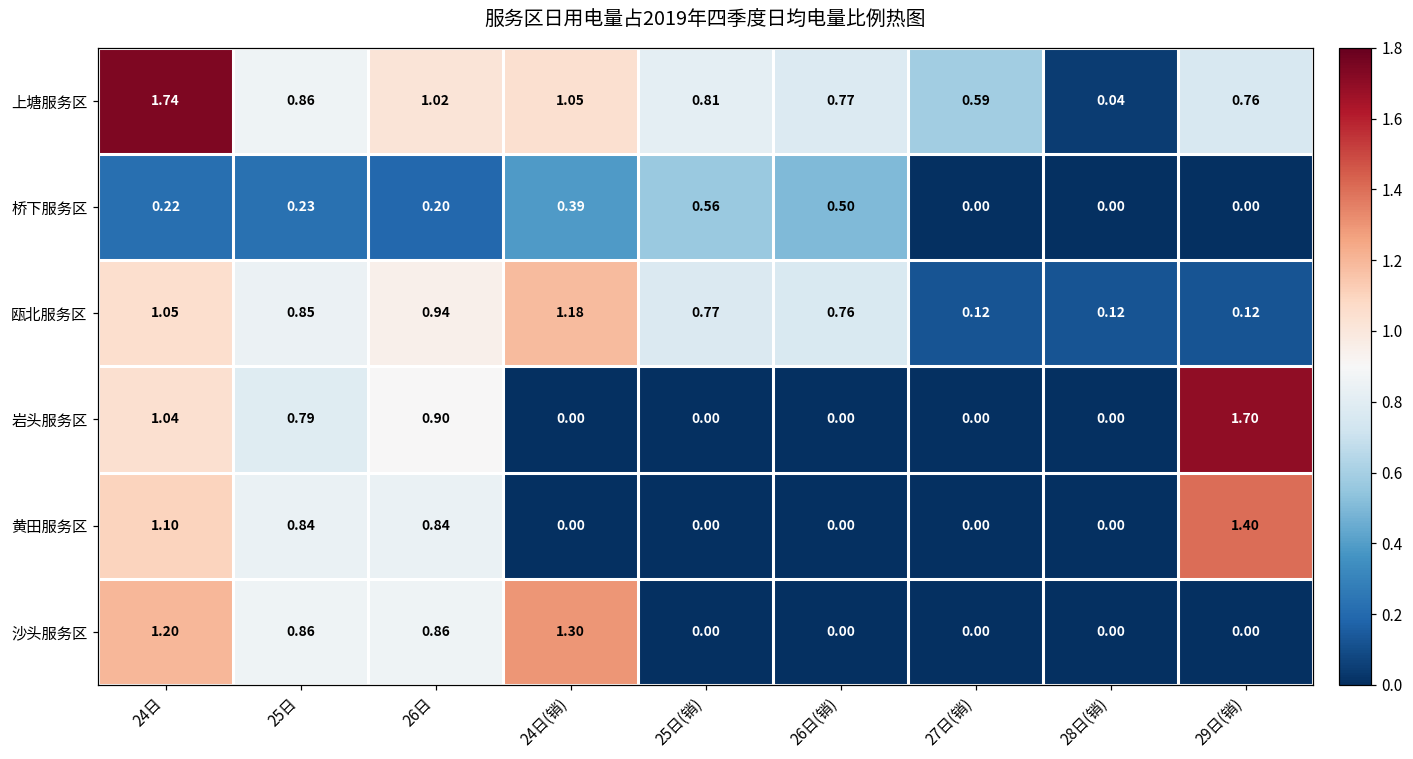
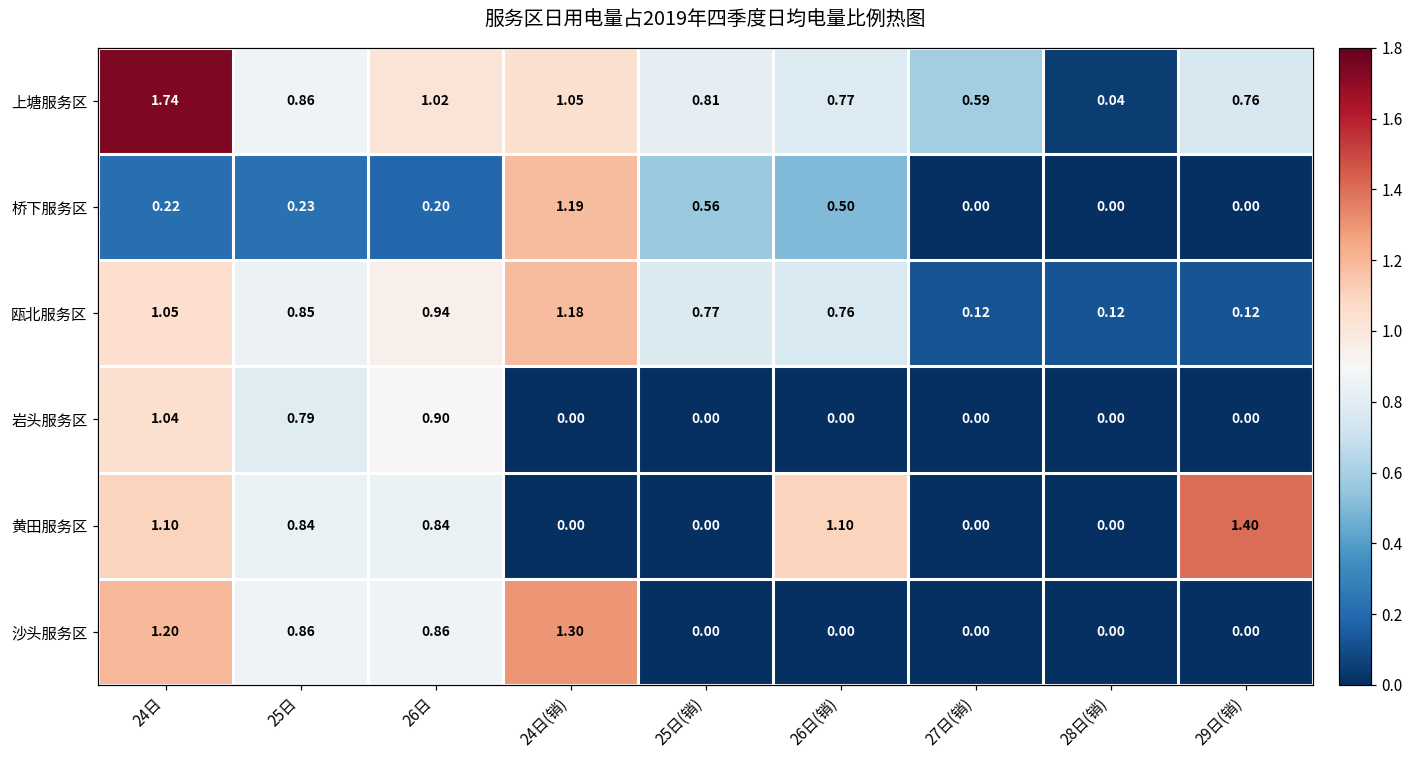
桥下服务区, 24日(销): 0.39 -> 1.19
岩头服务区, 29日(销): 1.70 -> 0.00
黄田服务区, 26日(销): 0.00 -> 1.10
